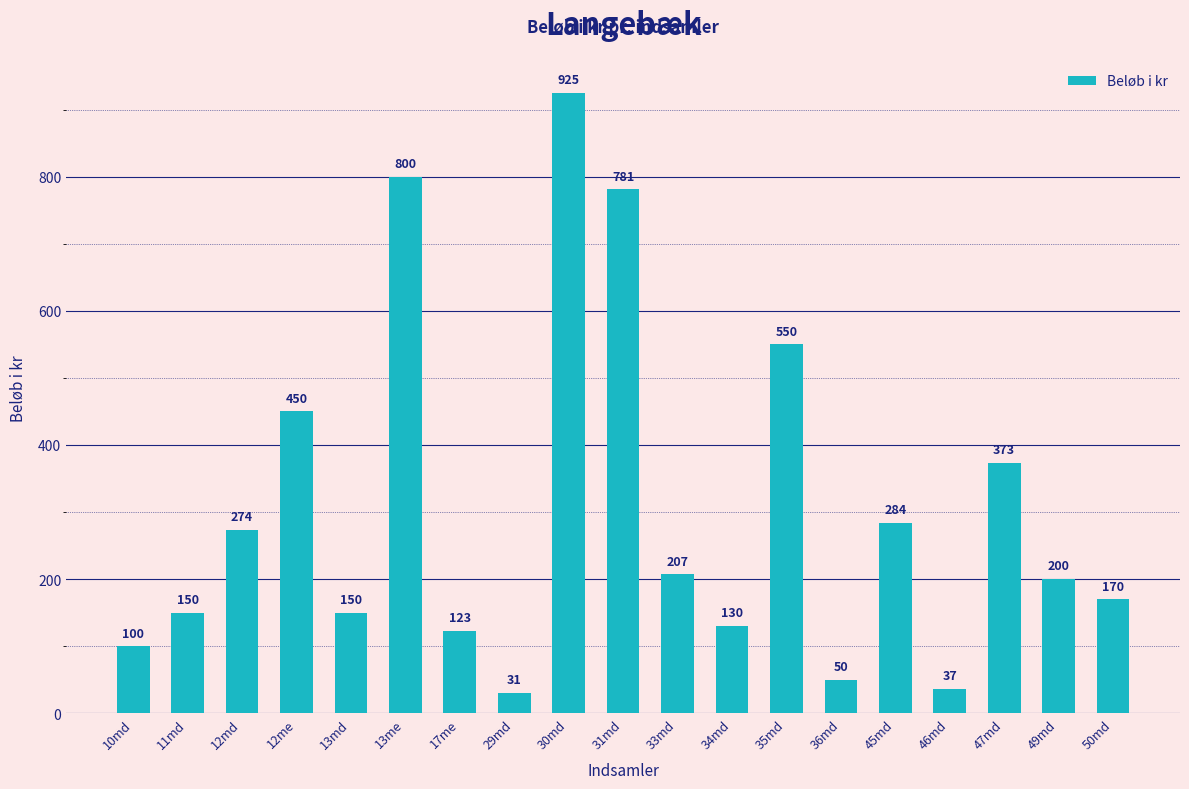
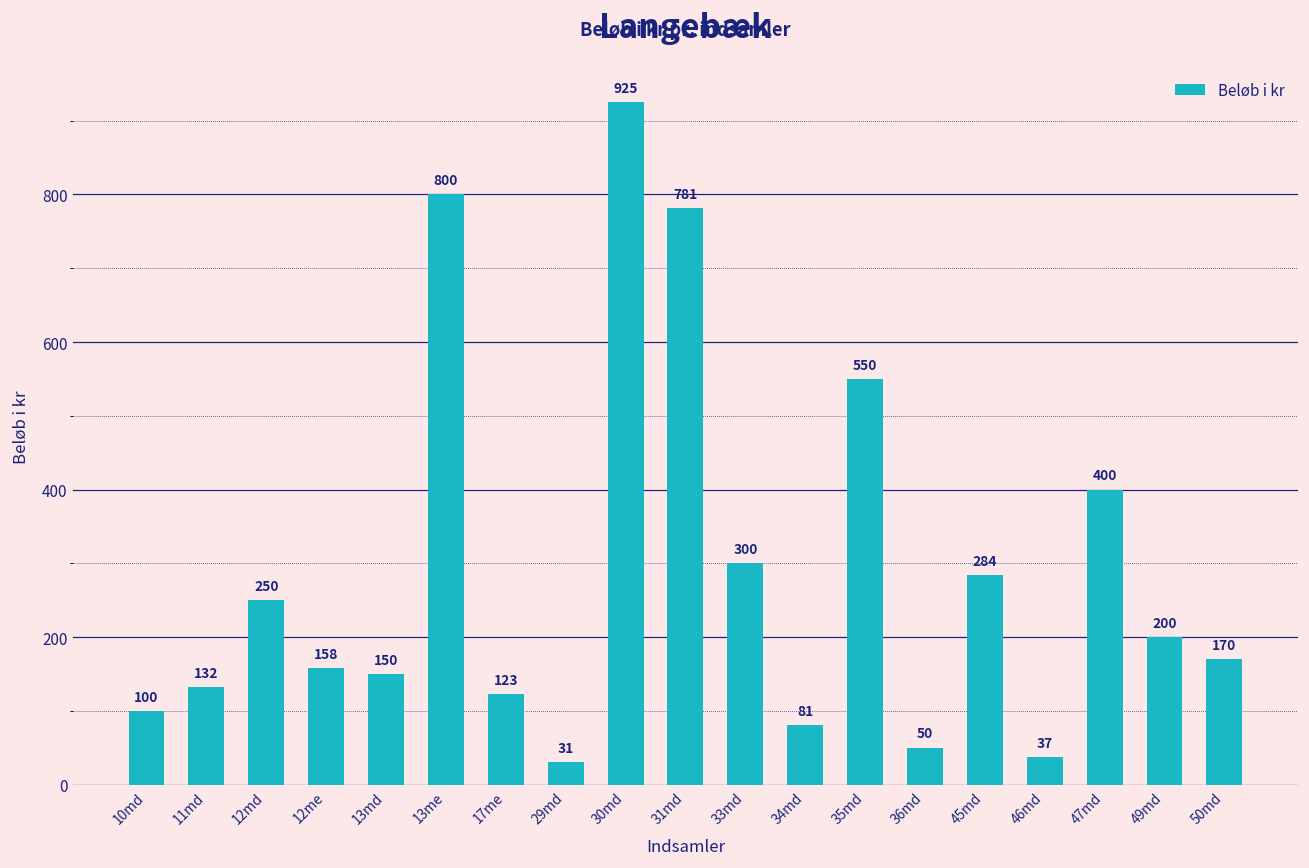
11md: 150 -> 132
12md: 274 -> 250
12me: 450 -> 158
33md: 207 -> 300
34md: 130 -> 81
47md: 373 -> 400
